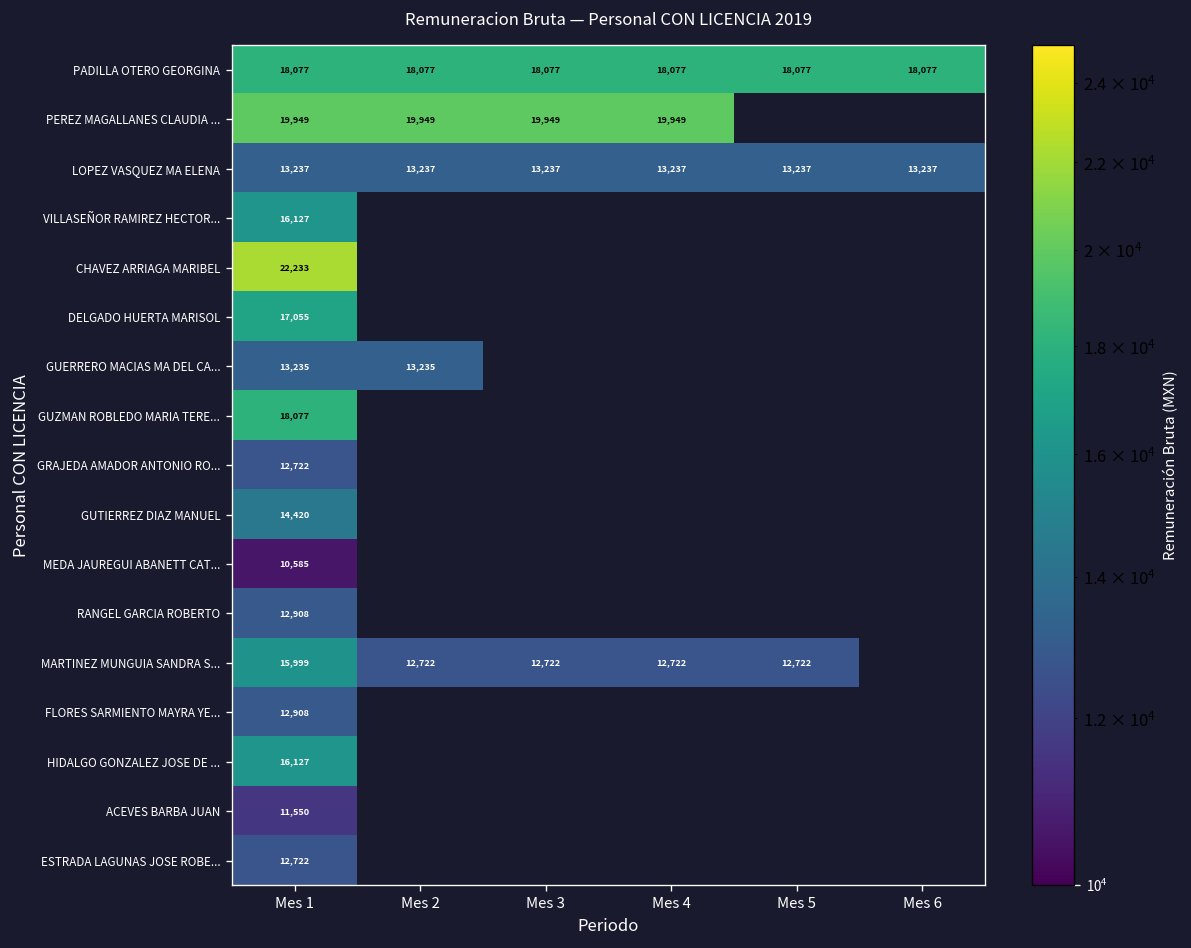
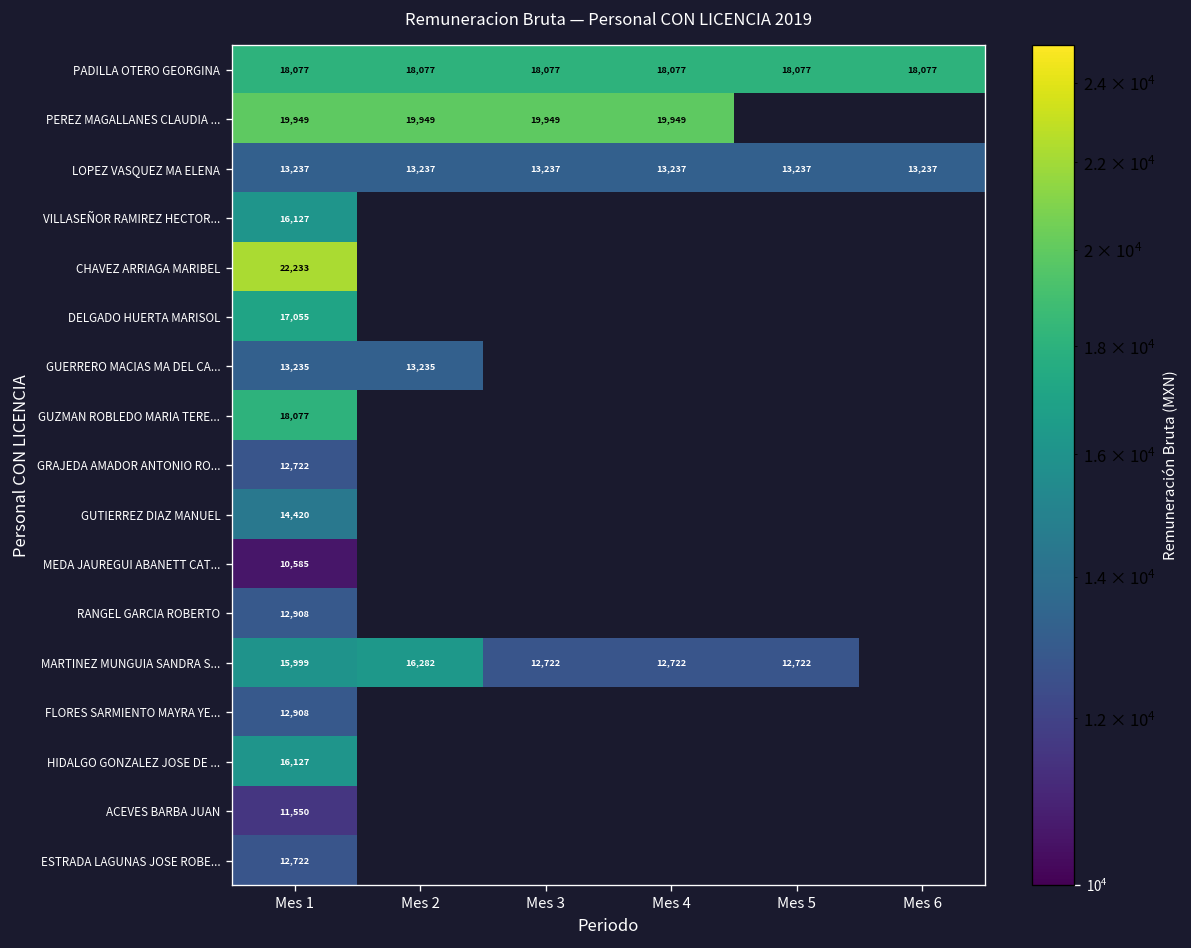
MARTINEZ MUNGUIA SANDRA S..., Mes 2: 12,722 -> 16,282
